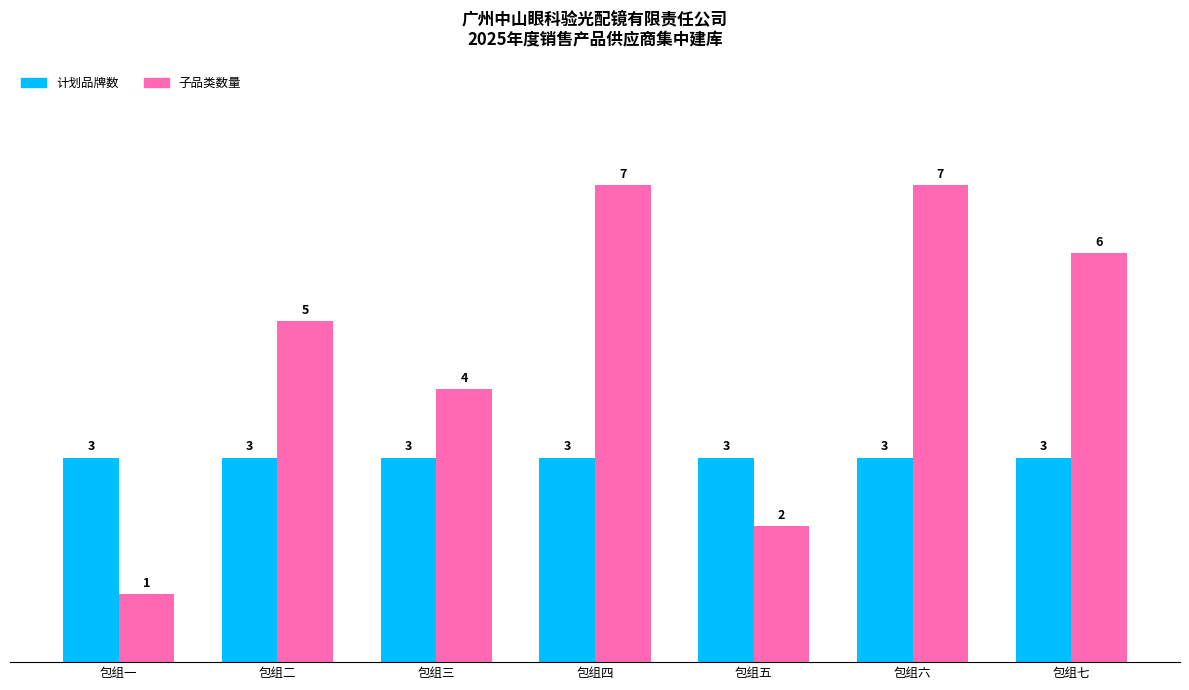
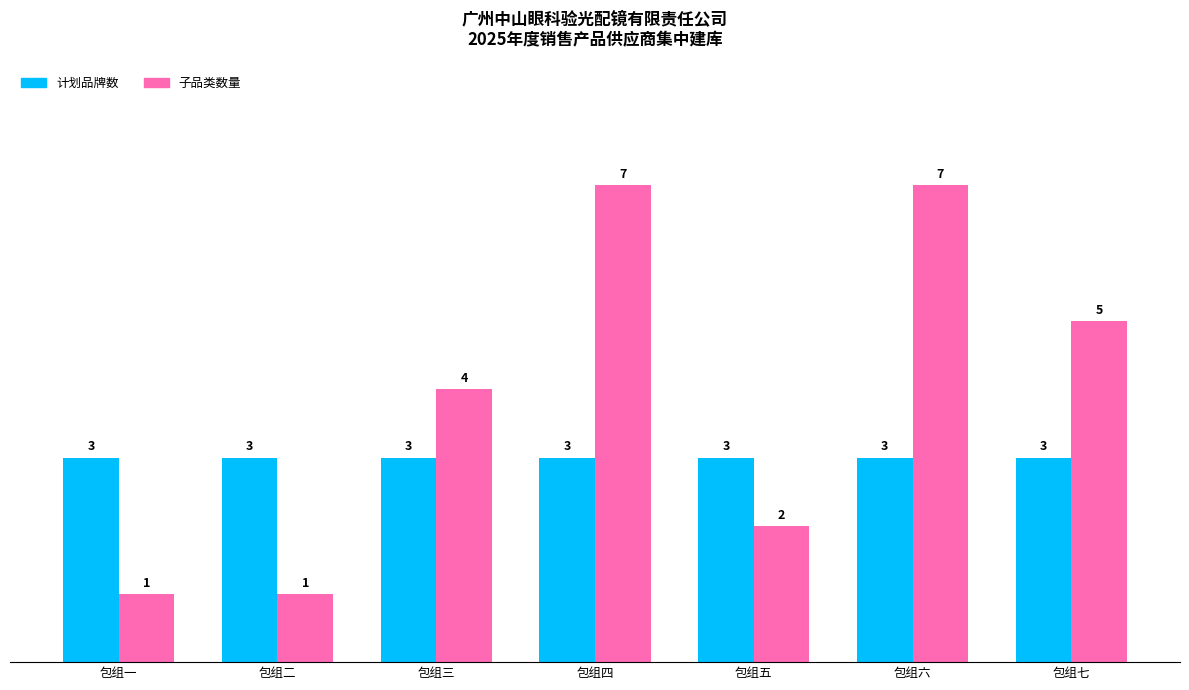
子品类数量, 包组二: 5 -> 1
子品类数量, 包组七: 6 -> 5
